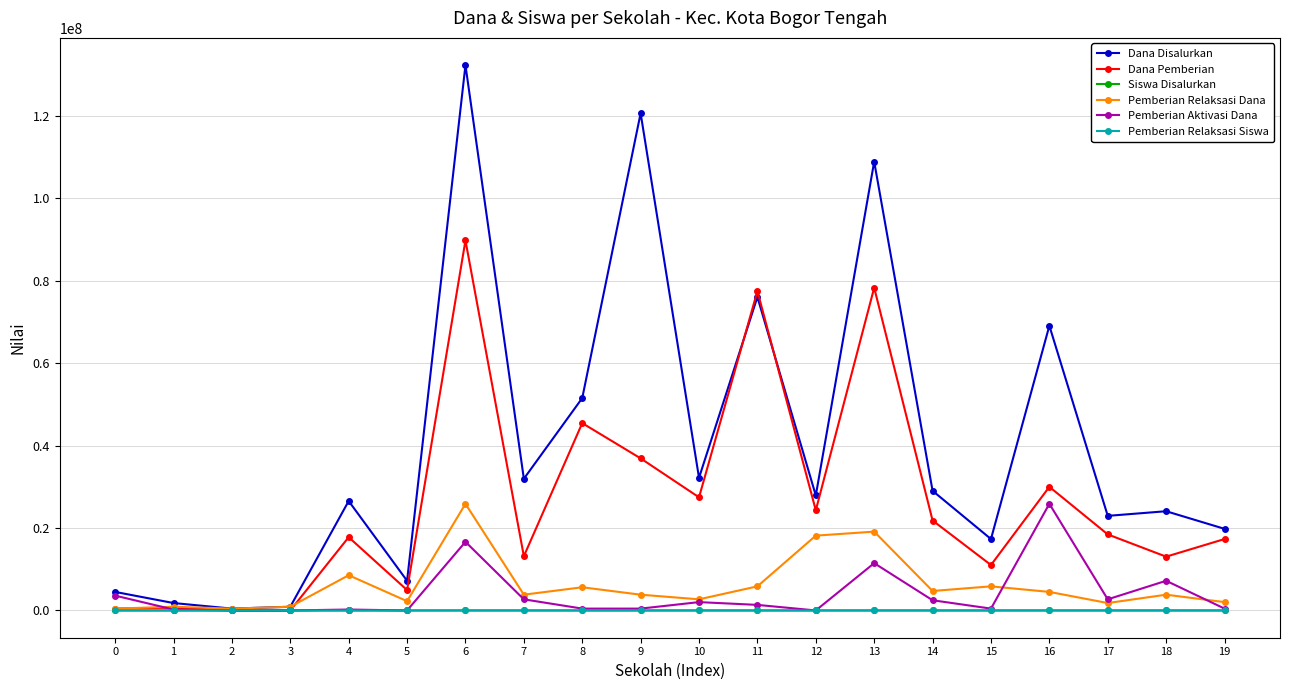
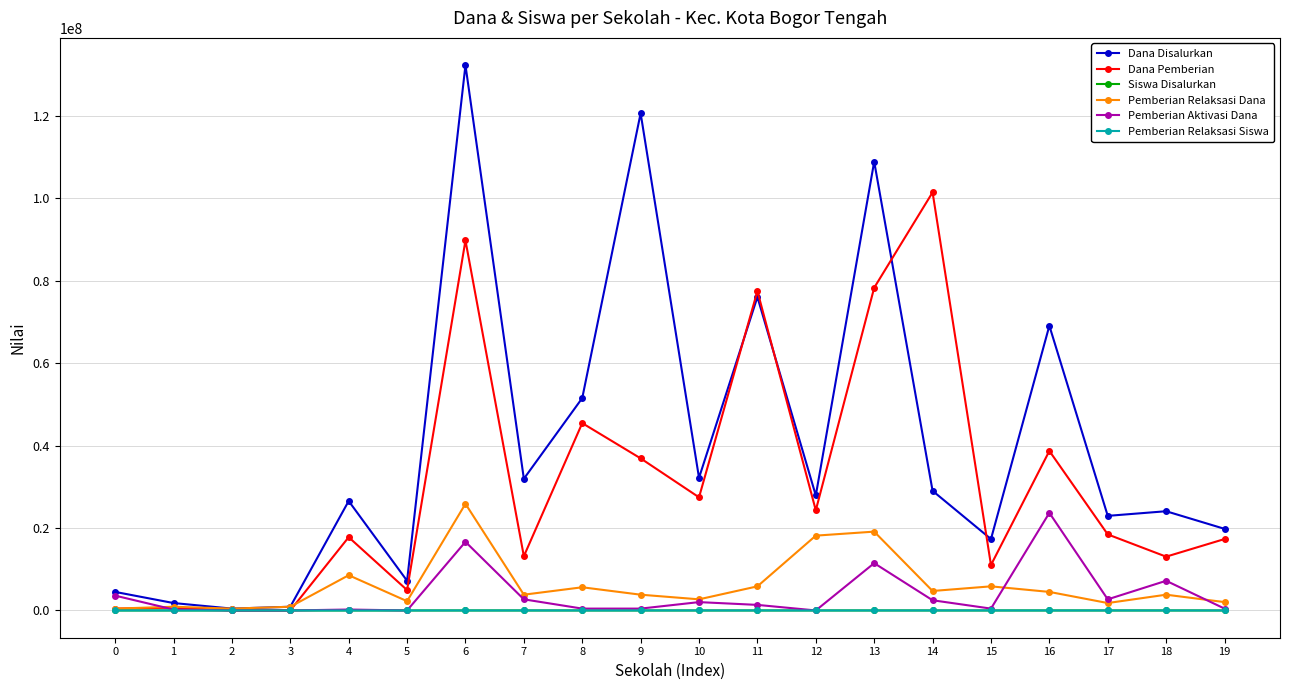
Dana Pemberian, 14: 22000000 -> 101000000
Dana Pemberian, 16: 30000000 -> 39000000
Pemberian Aktivasi Dana, 16: 26000000 -> 24000000
